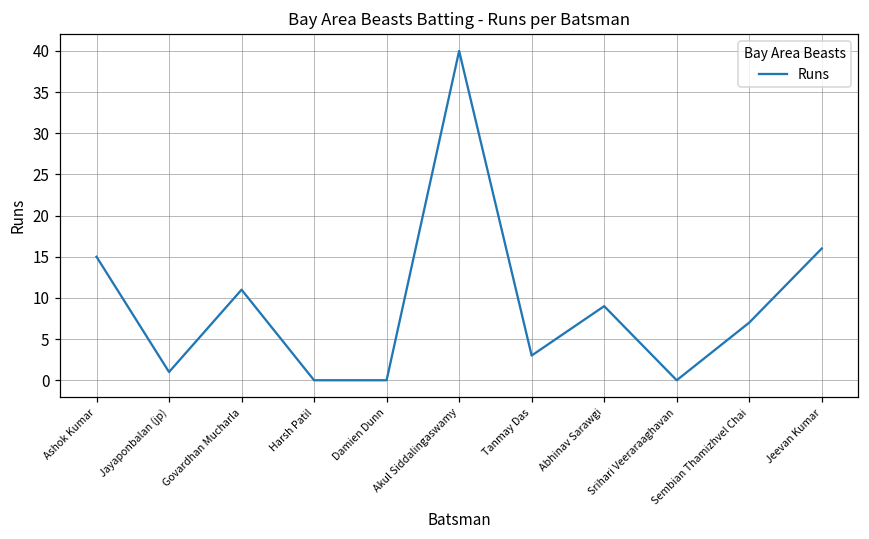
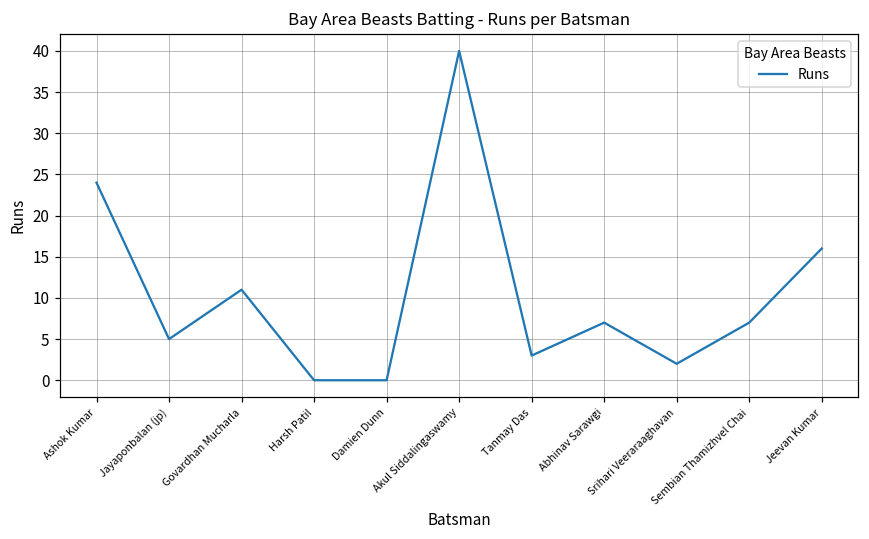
Ashok Kumar: 15 -> 24
Jayaponbalan (jp): 1 -> 5
Abhinav Sarawgi: 9 -> 7
Srihari Veeraraaghavan: 0 -> 2
